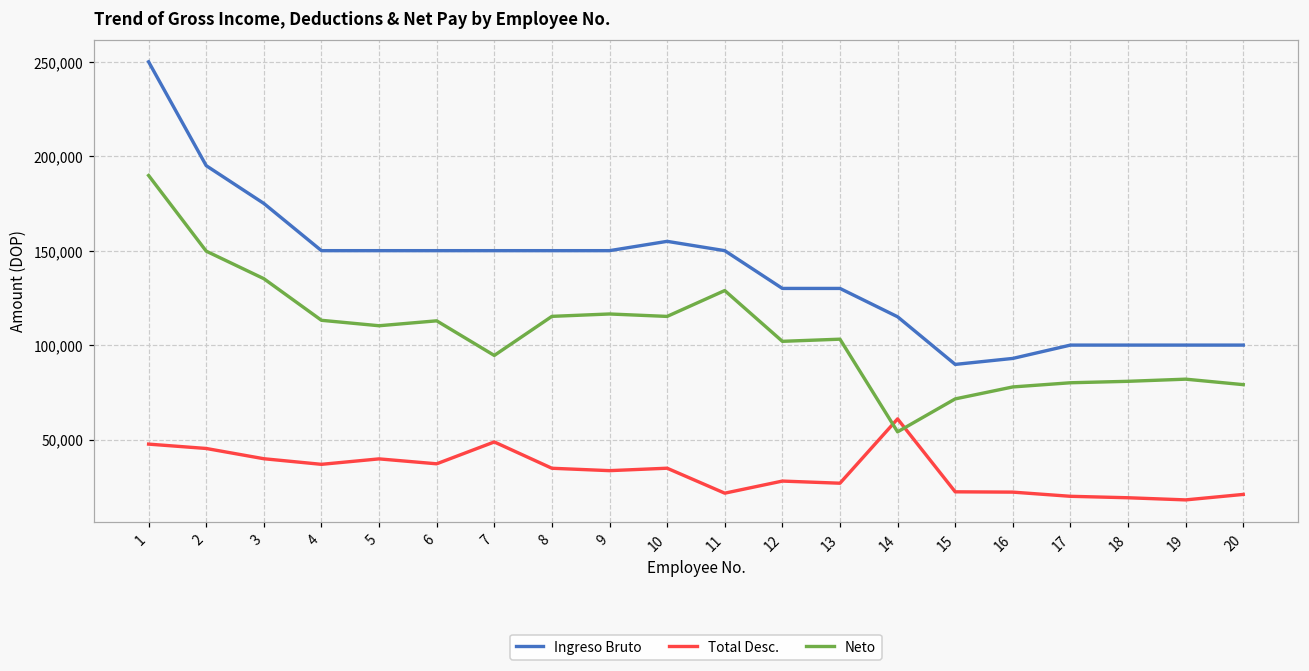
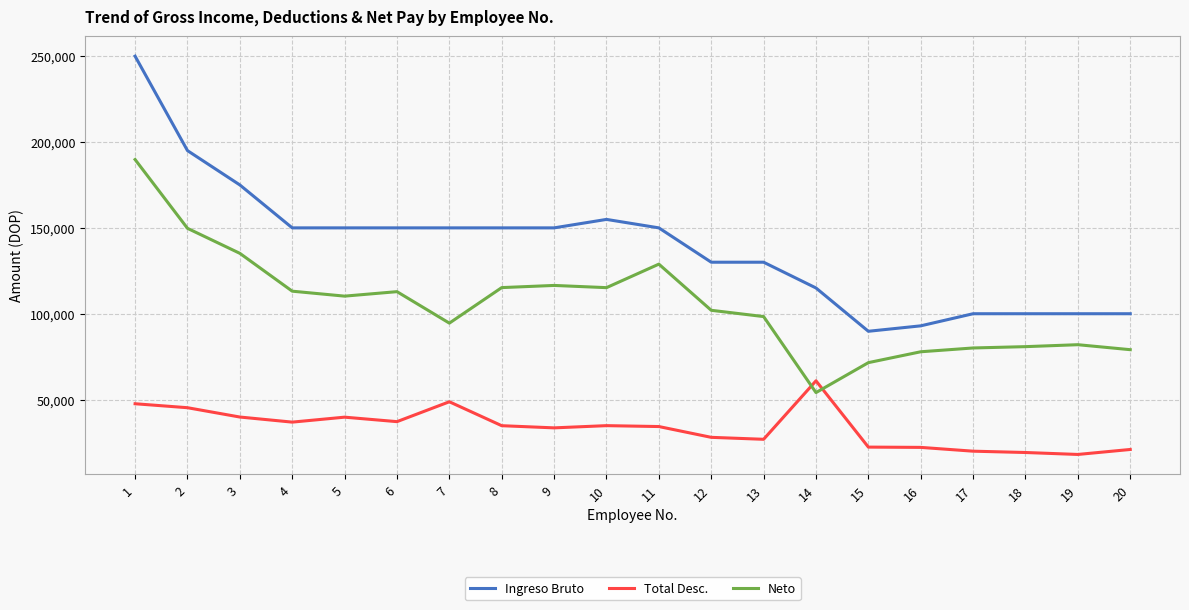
Total Desc., 11: 22,000 -> 34,000
Neto, 13: 103,000 -> 98,000
